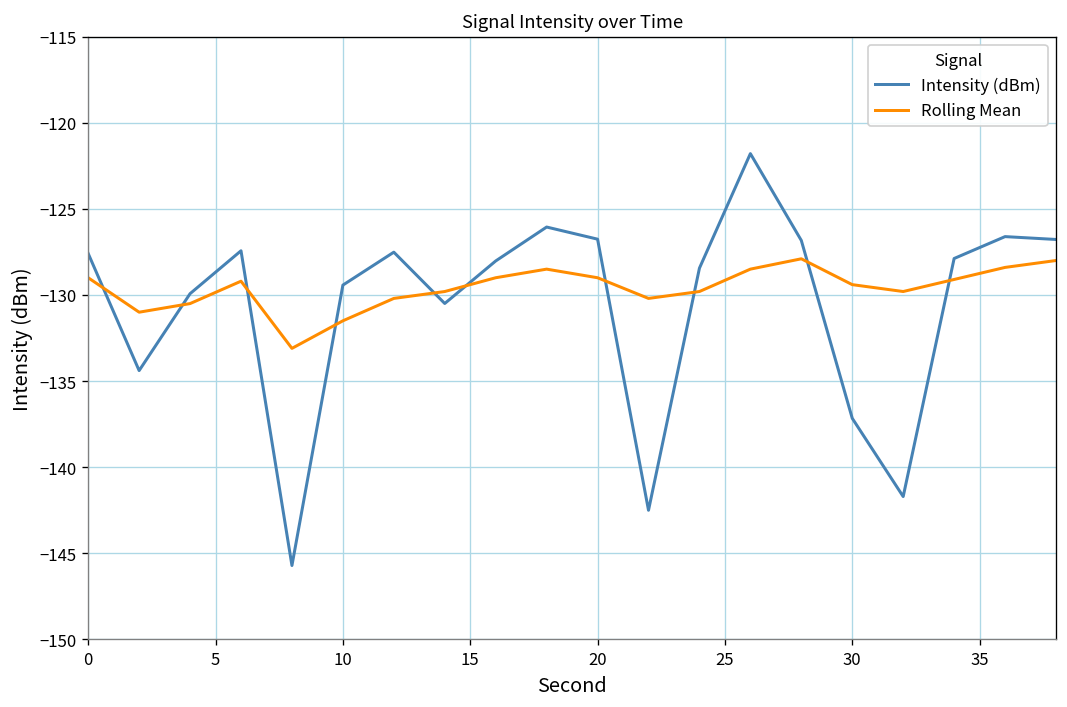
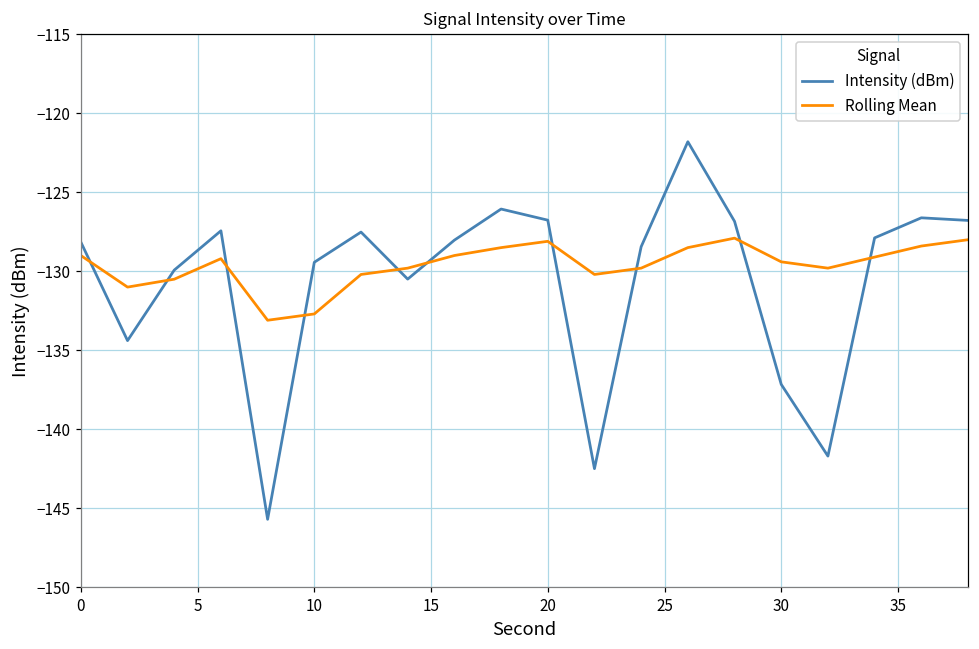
Intensity (dBm), 0: -127.6 -> -128.1
Rolling Mean, 10: -131.5 -> -132.7
Rolling Mean, 20: -129.0 -> -128.1
